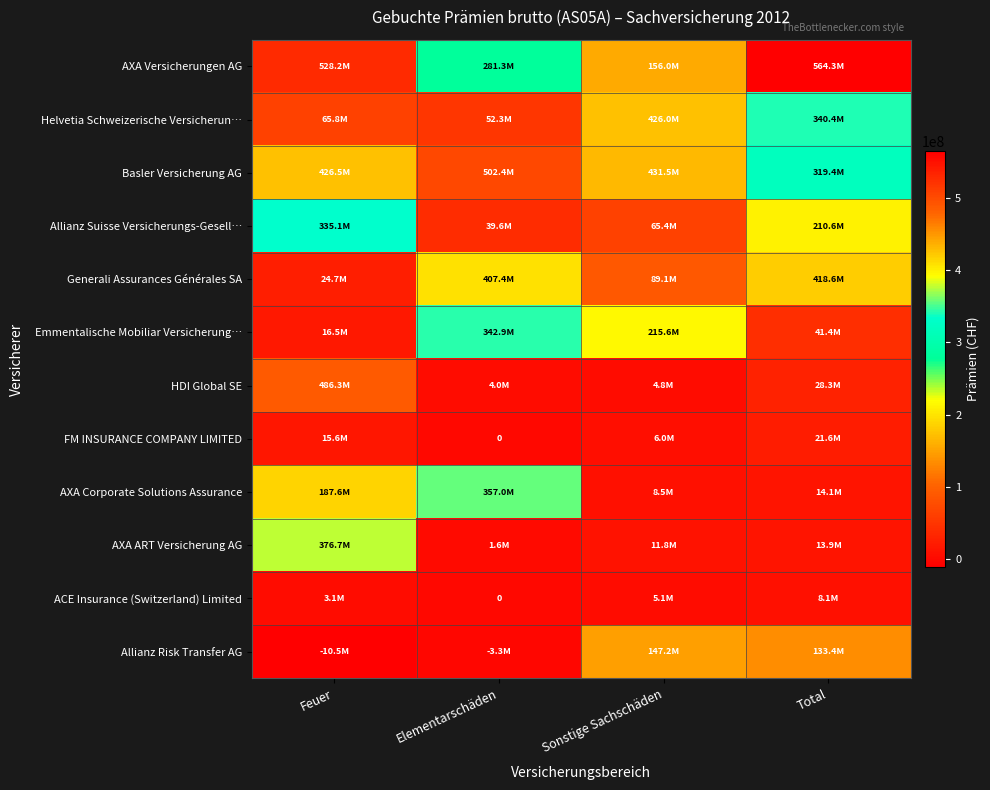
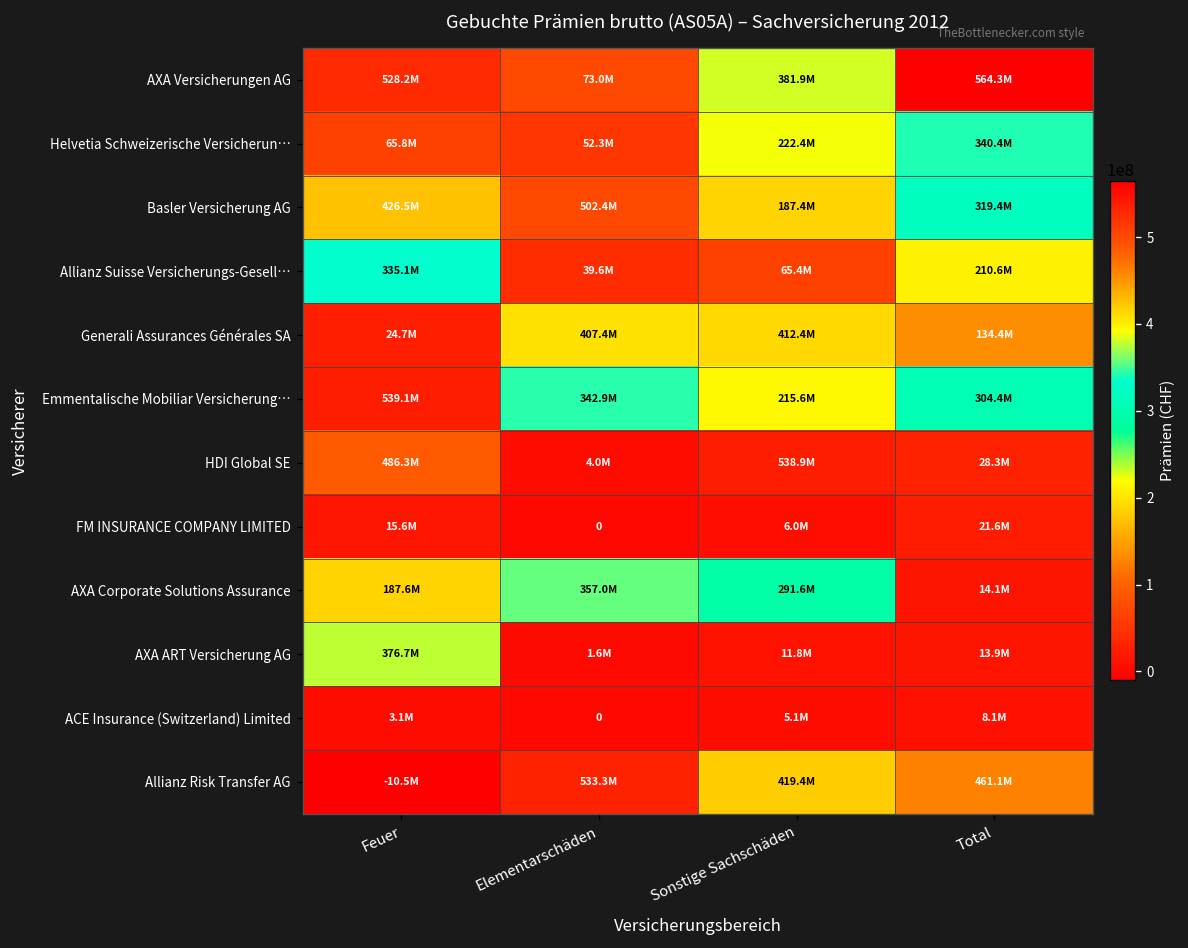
AXA Versicherungen AG, Elementarschäden: 281.3M -> 73.0M
AXA Versicherungen AG, Sonstige Sachschäden: 156.0M -> 381.9M
Helvetia Schweizerische Versicherun…, Sonstige Sachschäden: 426.0M -> 222.4M
Basler Versicherung AG, Sonstige Sachschäden: 431.5M -> 187.4M
Generali Assurances Générales SA, Sonstige Sachschäden: 89.1M -> 412.4M
Generali Assurances Générales SA, Total: 418.6M -> 134.4M
Emmentalische Mobiliar Versicherung…, Feuer: 16.5M -> 539.1M
Emmentalische Mobiliar Versicherung…, Total: 41.4M -> 304.4M
HDI Global SE, Sonstige Sachschäden: 4.8M -> 538.9M
AXA Corporate Solutions Assurance, Sonstige Sachschäden: 8.5M -> 291.6M
Allianz Risk Transfer AG, Elementarschäden: -3.3M -> 533.3M
Allianz Risk Transfer AG, Sonstige Sachschäden: 147.2M -> 419.4M
Allianz Risk Transfer AG, Total: 133.4M -> 461.1M
